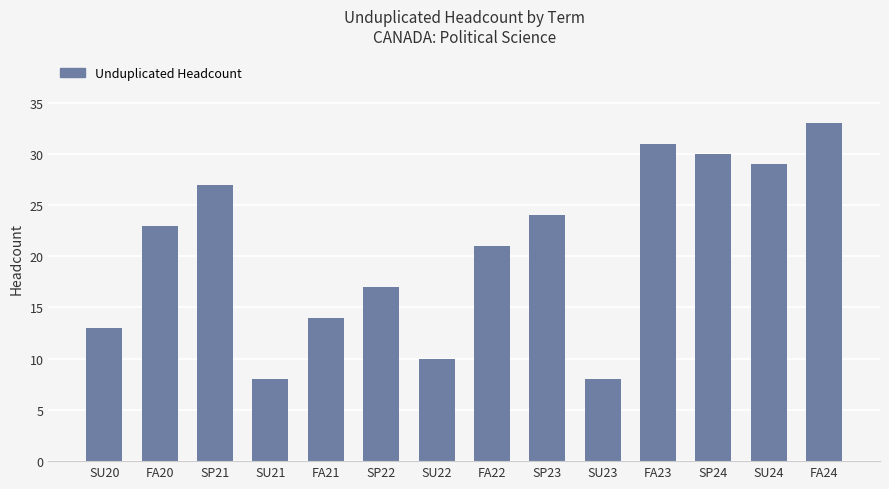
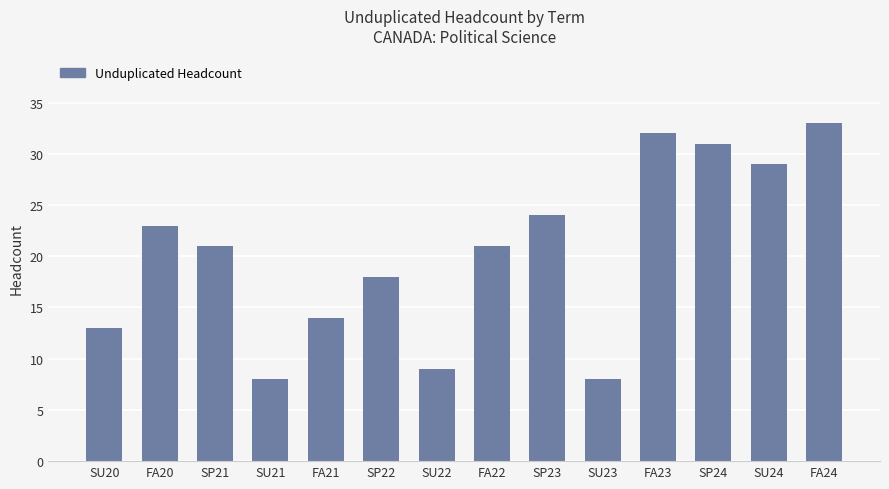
SP21: 27 -> 21
SP22: 17 -> 18
SU22: 10 -> 9
FA23: 31 -> 32
SP24: 30 -> 31
